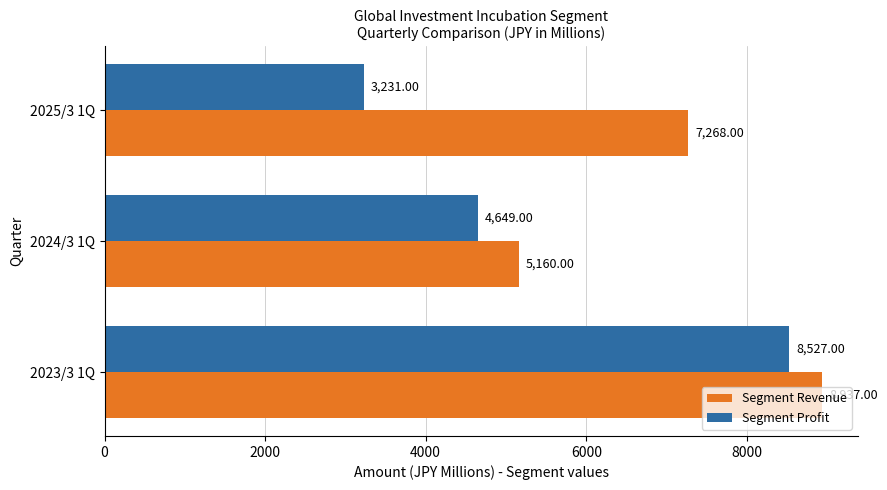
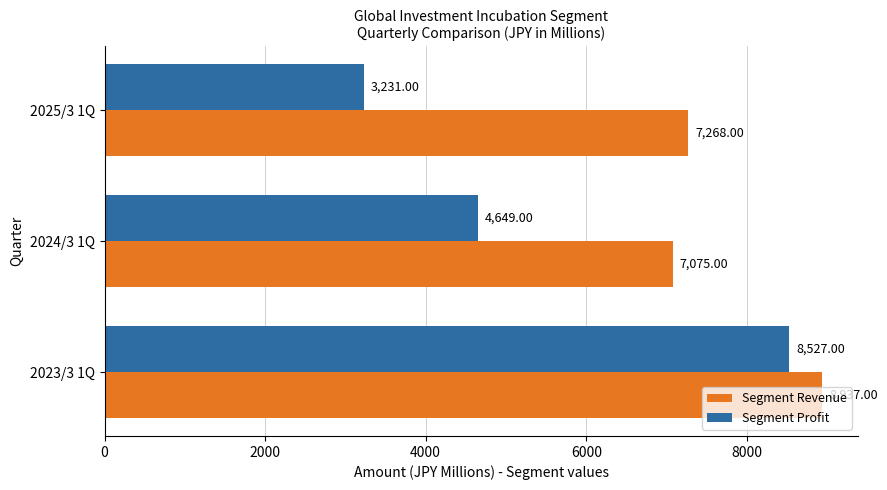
Segment Revenue, 2024/3 1Q: 5,160.00 -> 7,075.00
